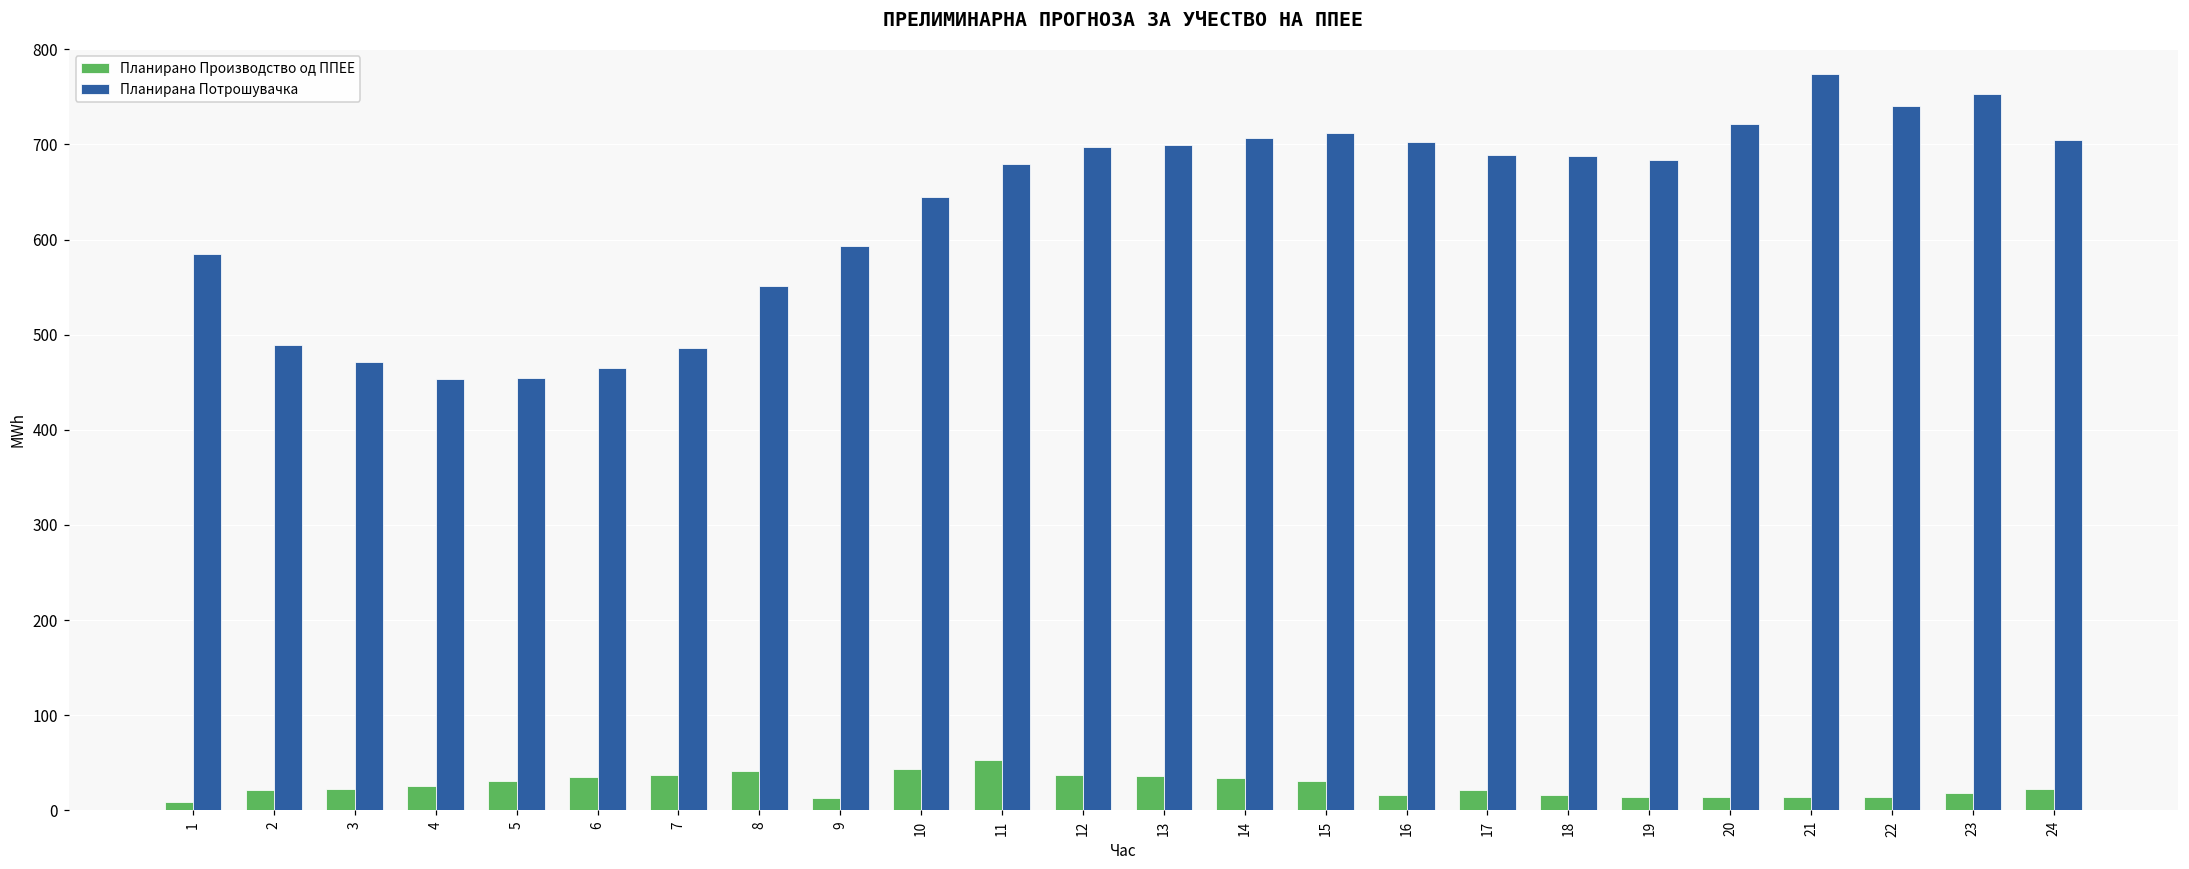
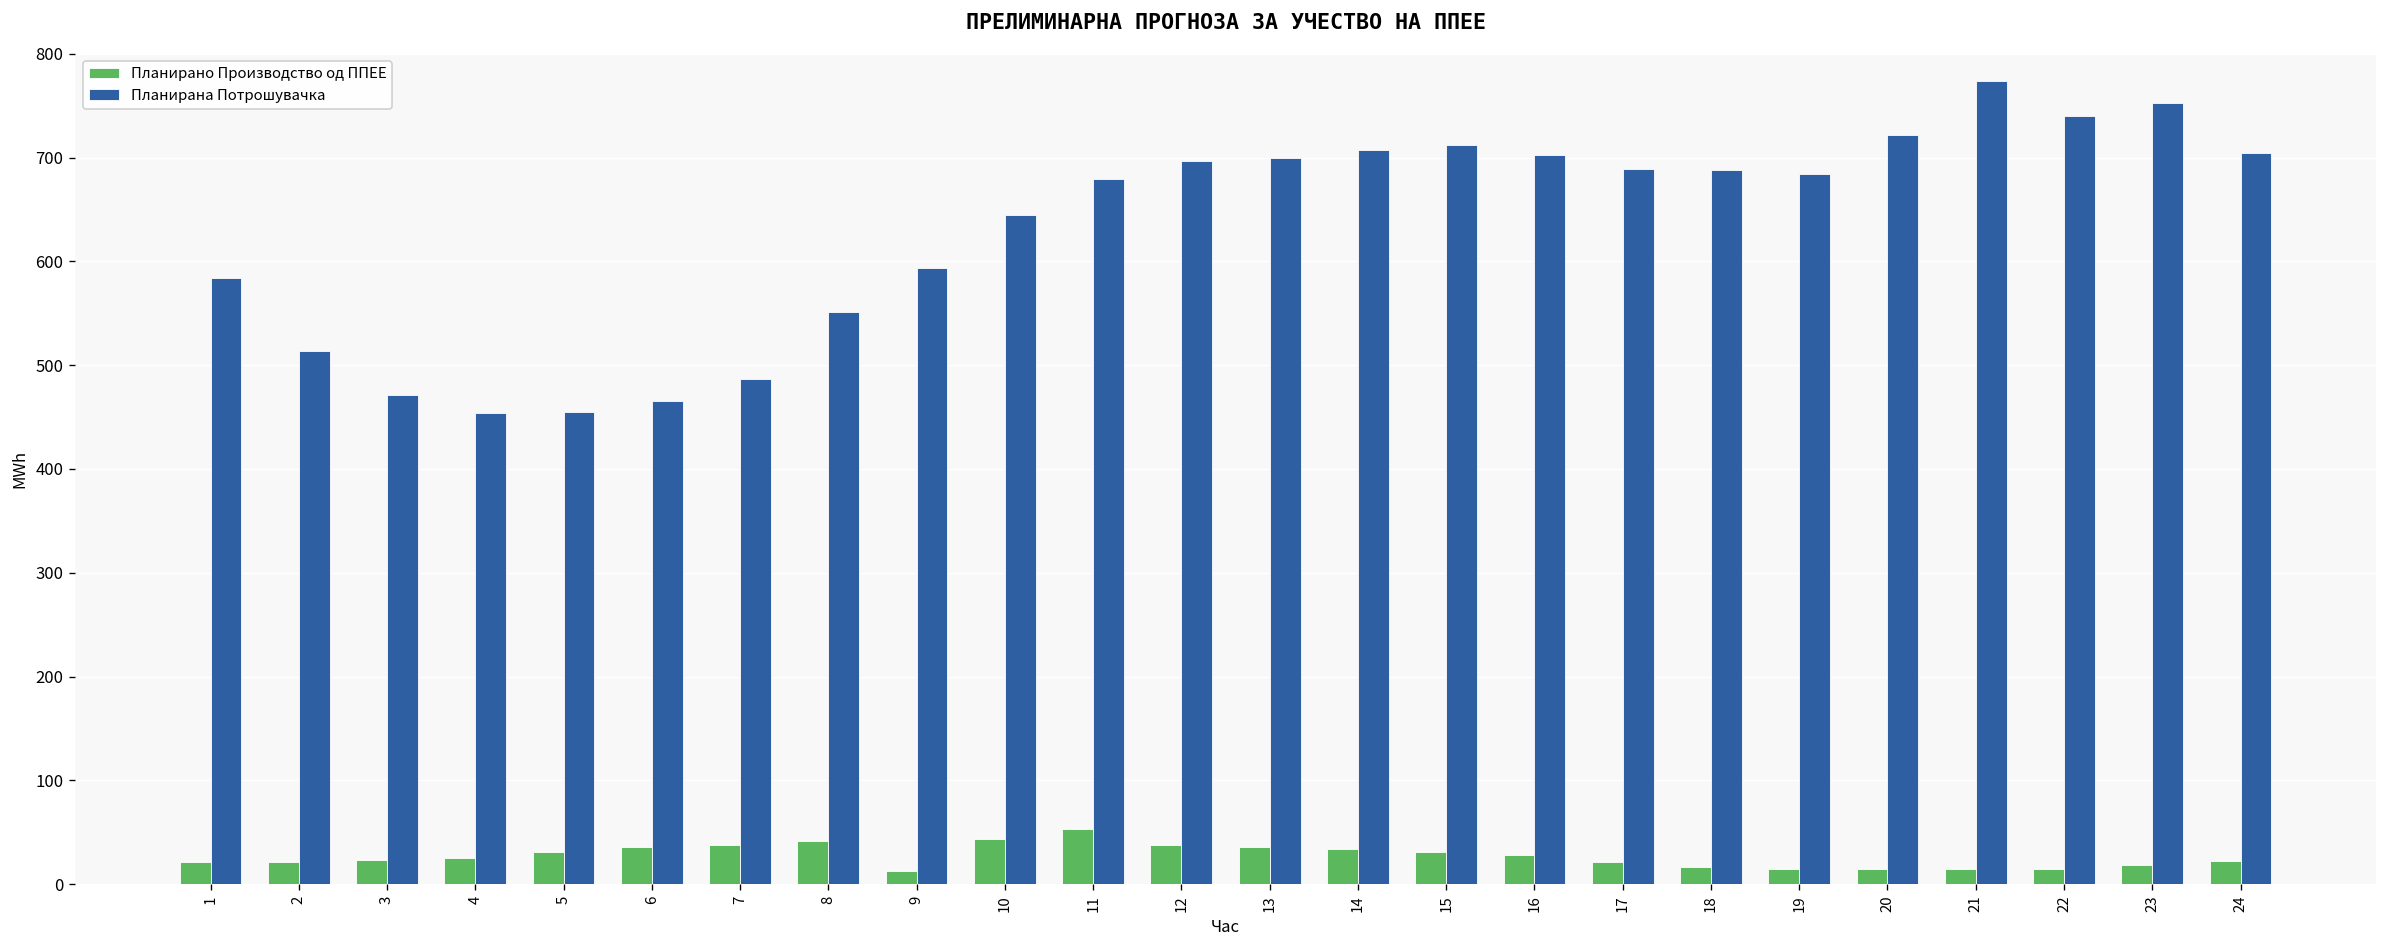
Планирано Производство од ППЕЕ, 1: 10 -> 20
Планирана Потрошувачка, 2: 490 -> 510
Планирано Производство од ППЕЕ, 16: 20 -> 30
